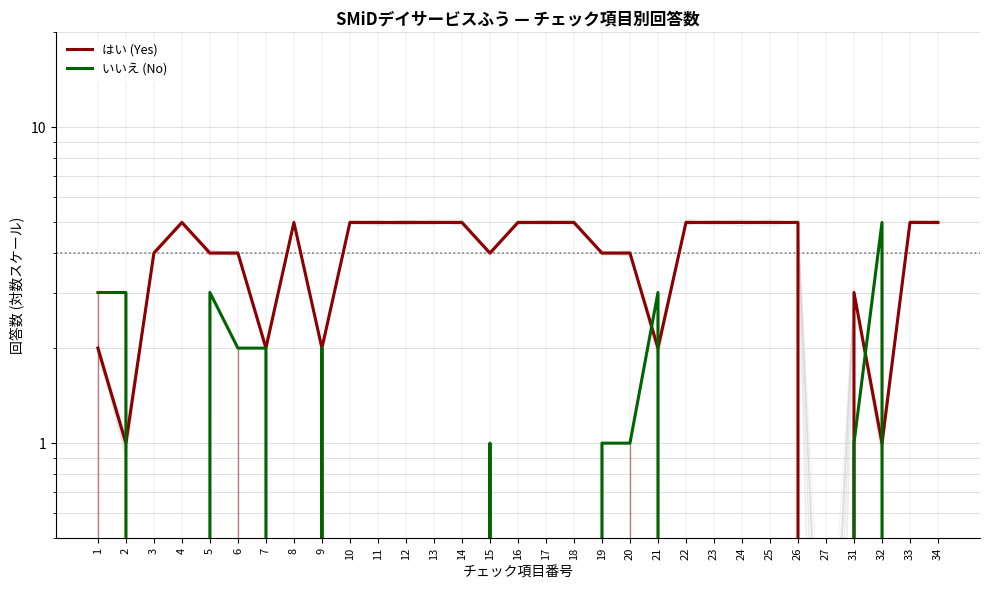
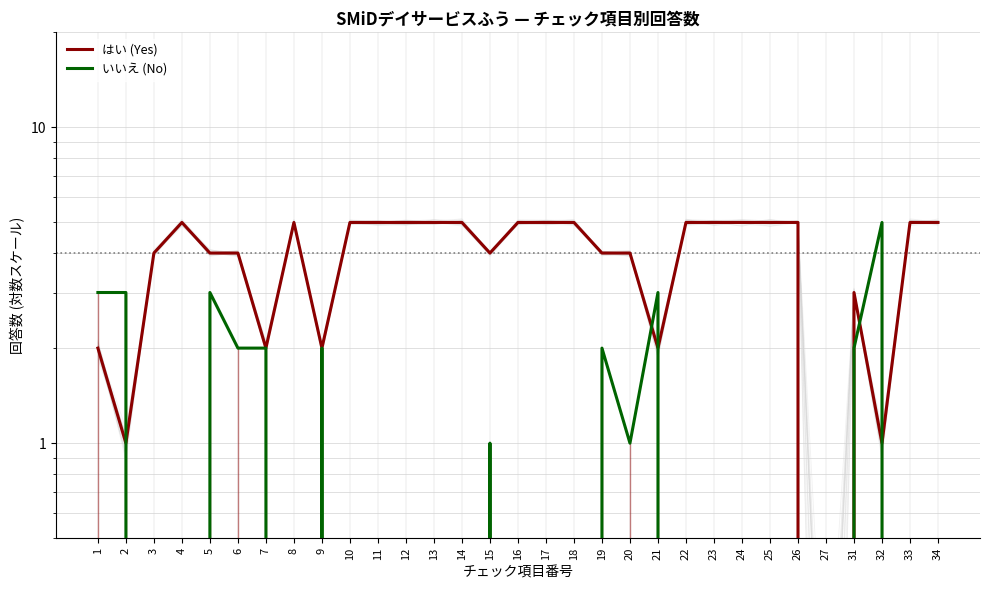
いいえ (No), 19: 1 -> 2
いいえ (No), 31: 1 -> 2
